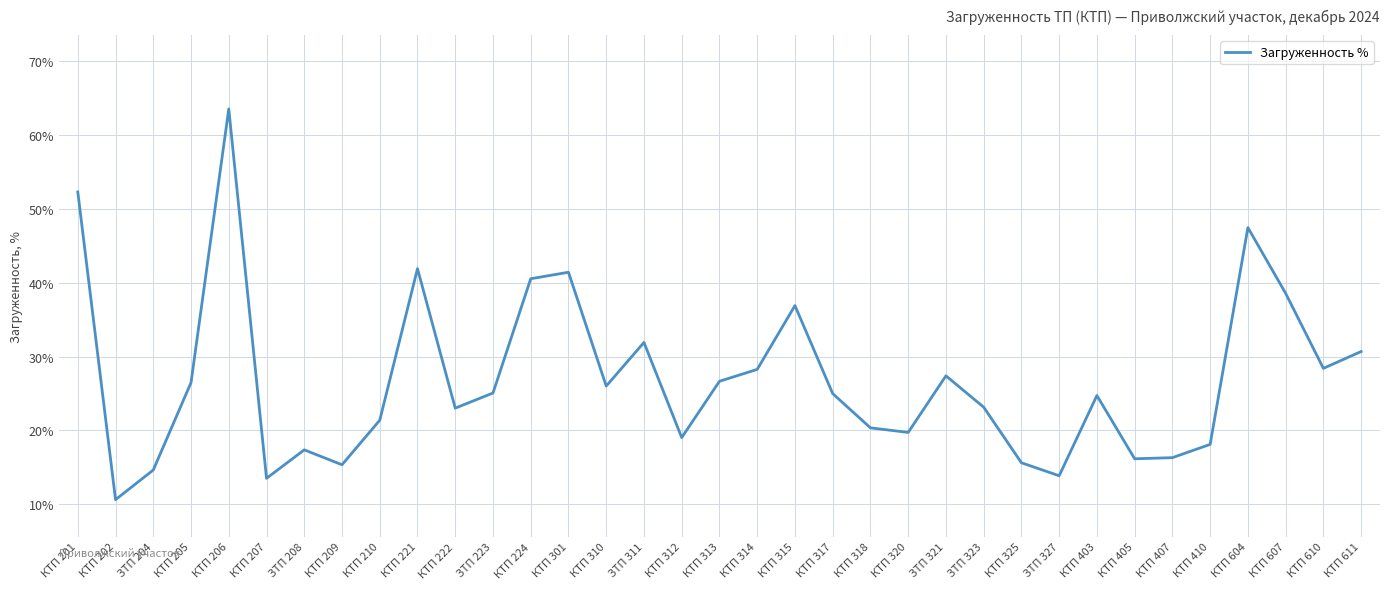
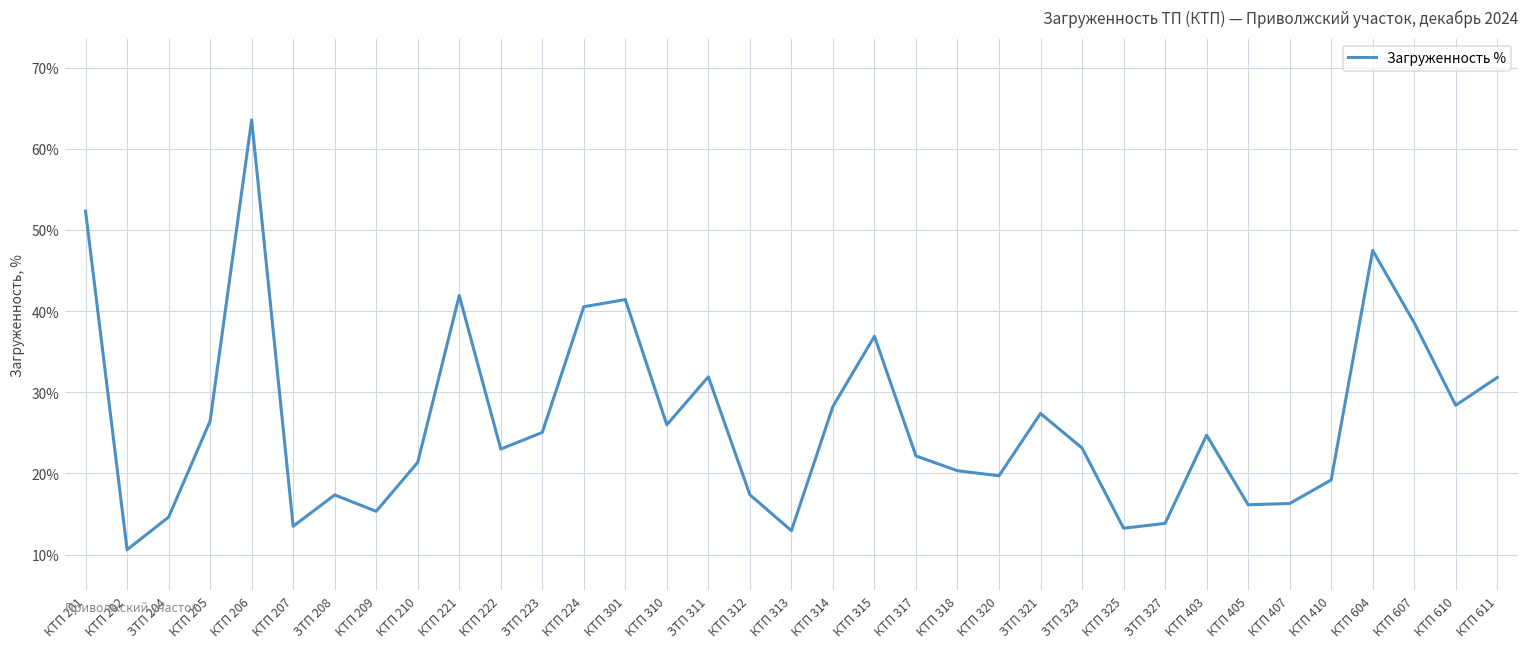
КТП 312: 19% -> 17%
КТП 313: 27% -> 13%
КТП 317: 25% -> 22%
КТП 325: 16% -> 13%
КТП 410: 18% -> 19%
КТП 611: 31% -> 32%
